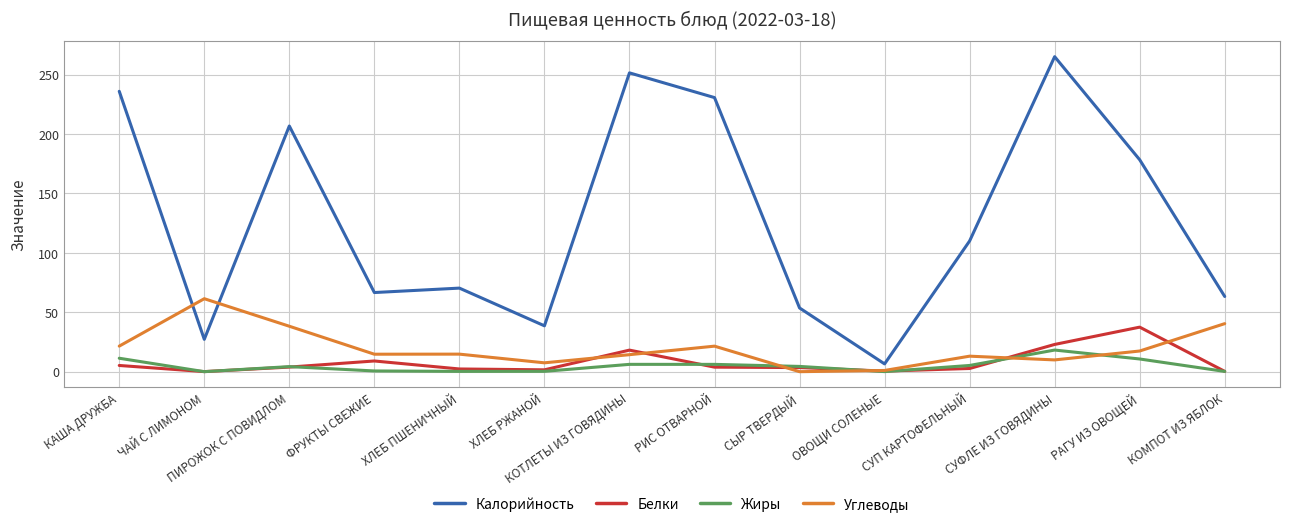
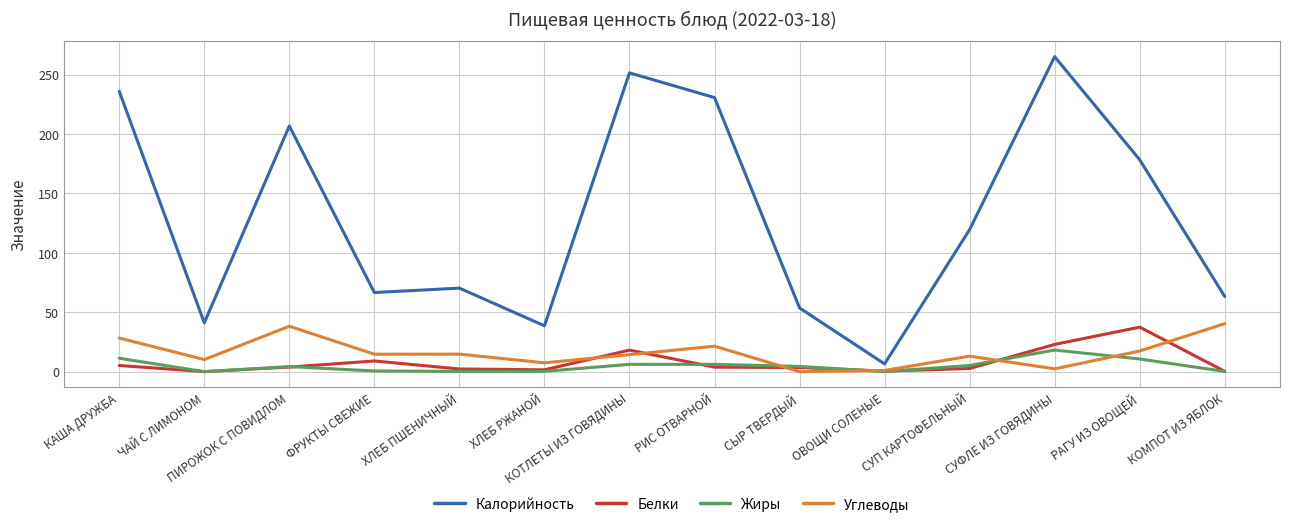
Углеводы, КАША ДРУЖБА: 22 -> 28
Калорийность, ЧАЙ С ЛИМОНОМ: 27 -> 41
Углеводы, ЧАЙ С ЛИМОНОМ: 61 -> 10
Калорийность, СУП КАРТОФЕЛЬНЫЙ: 110 -> 120
Углеводы, СУФЛЕ ИЗ ГОВЯДИНЫ: 10 -> 2
